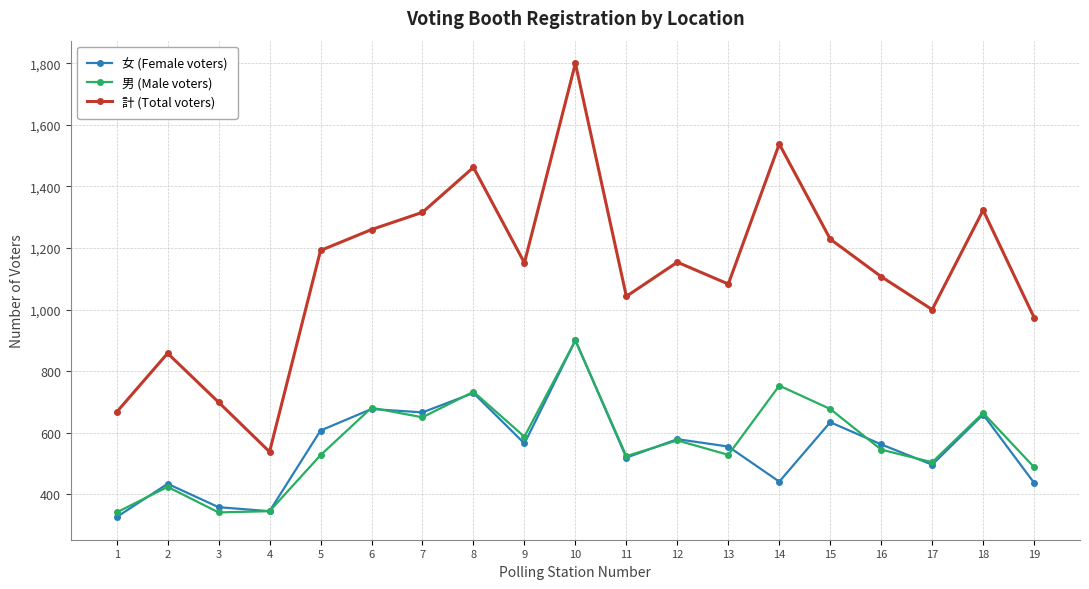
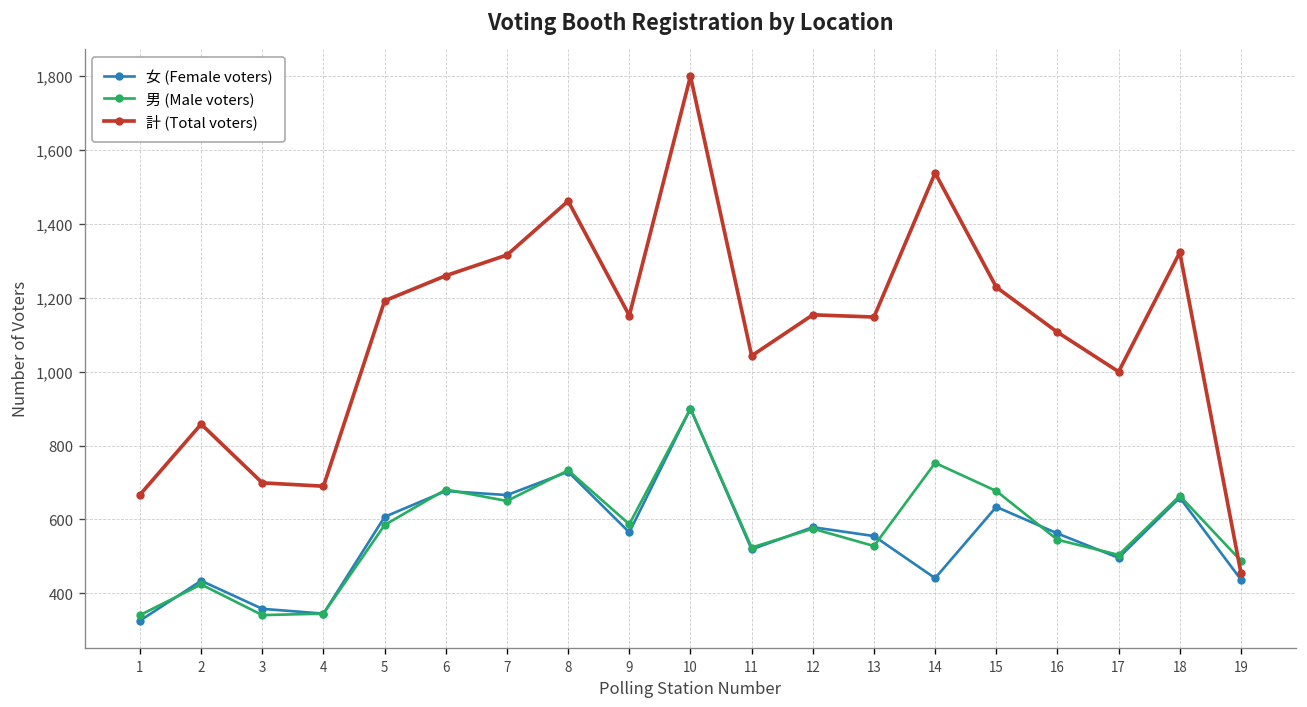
計 (Total voters), 4: 540 -> 690
男 (Male voters), 5: 530 -> 590
計 (Total voters), 13: 1,080 -> 1,150
計 (Total voters), 19: 970 -> 460
